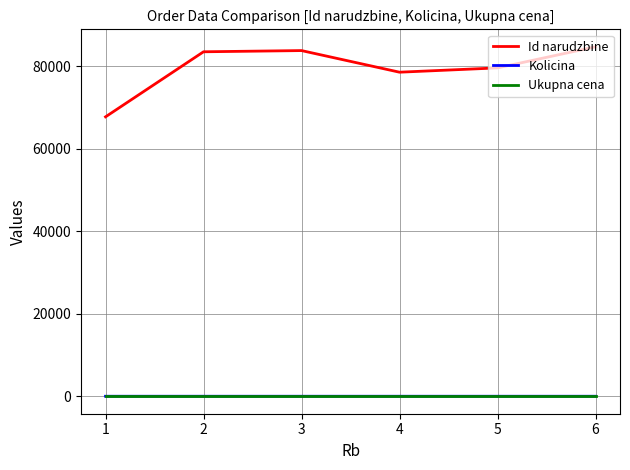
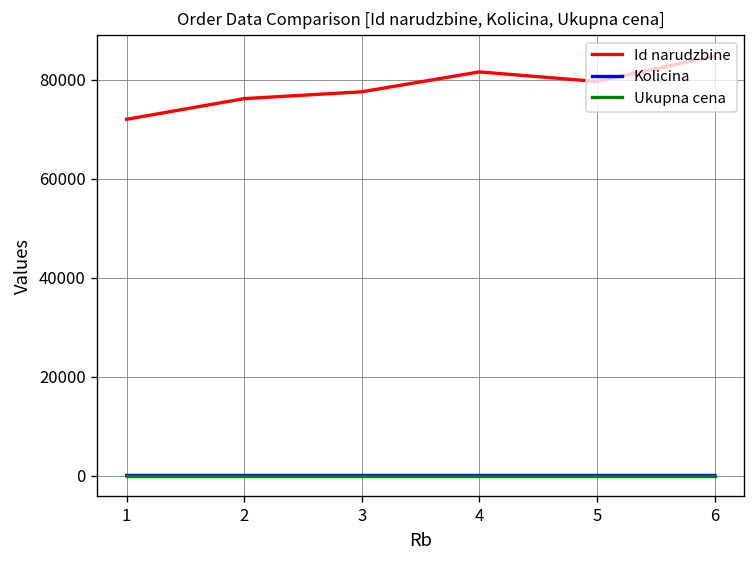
Id narudzbine, 1: 68000 -> 72000
Id narudzbine, 2: 84000 -> 76000
Id narudzbine, 3: 84000 -> 78000
Id narudzbine, 4: 79000 -> 82000
